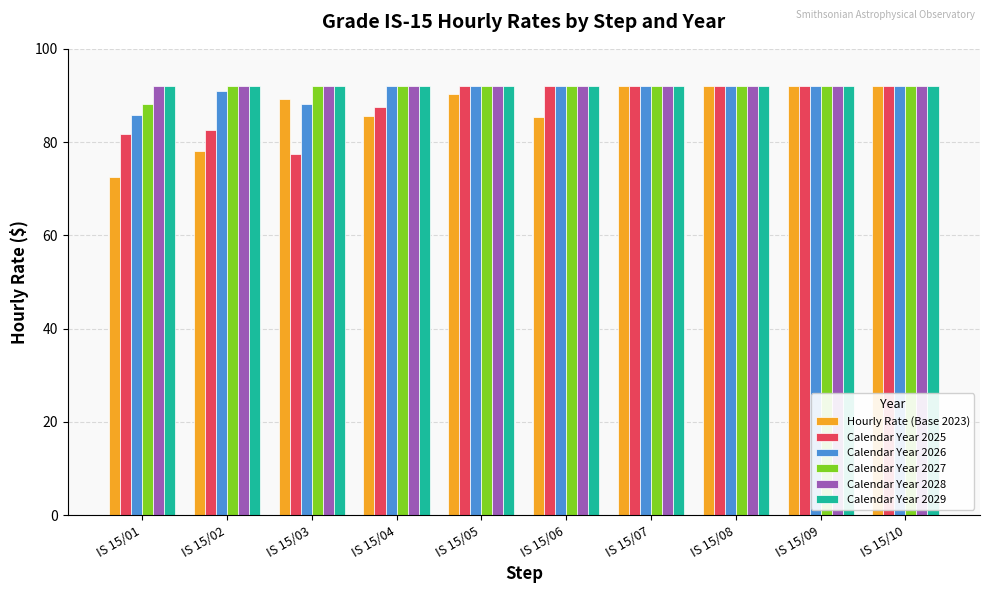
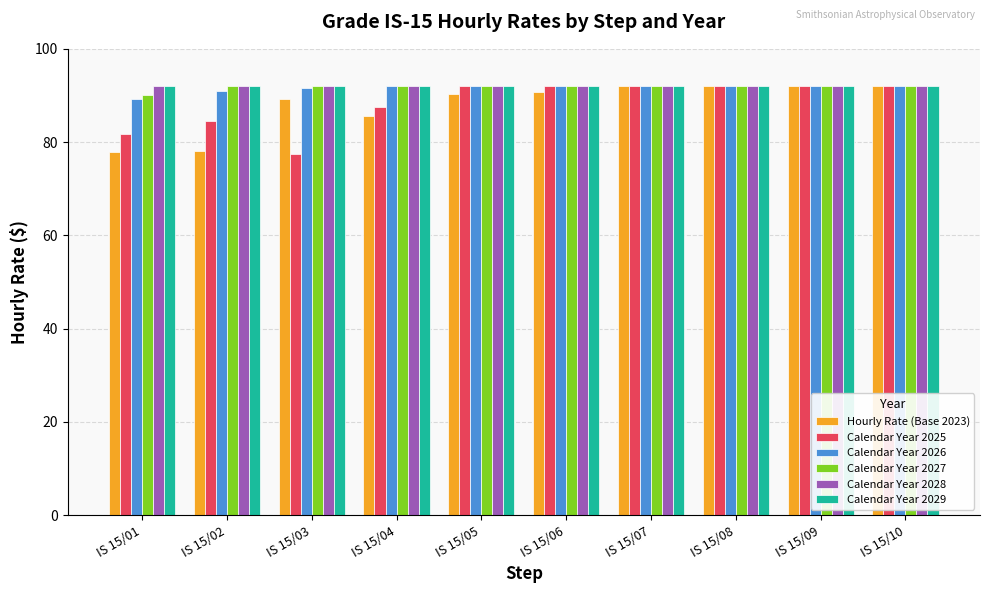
Hourly Rate (Base 2023), IS 15/01: 73 -> 78
Calendar Year 2026, IS 15/01: 86 -> 89
Calendar Year 2027, IS 15/01: 88 -> 90
Calendar Year 2025, IS 15/02: 83 -> 84
Calendar Year 2026, IS 15/03: 88 -> 92
Hourly Rate (Base 2023), IS 15/06: 85 -> 91
